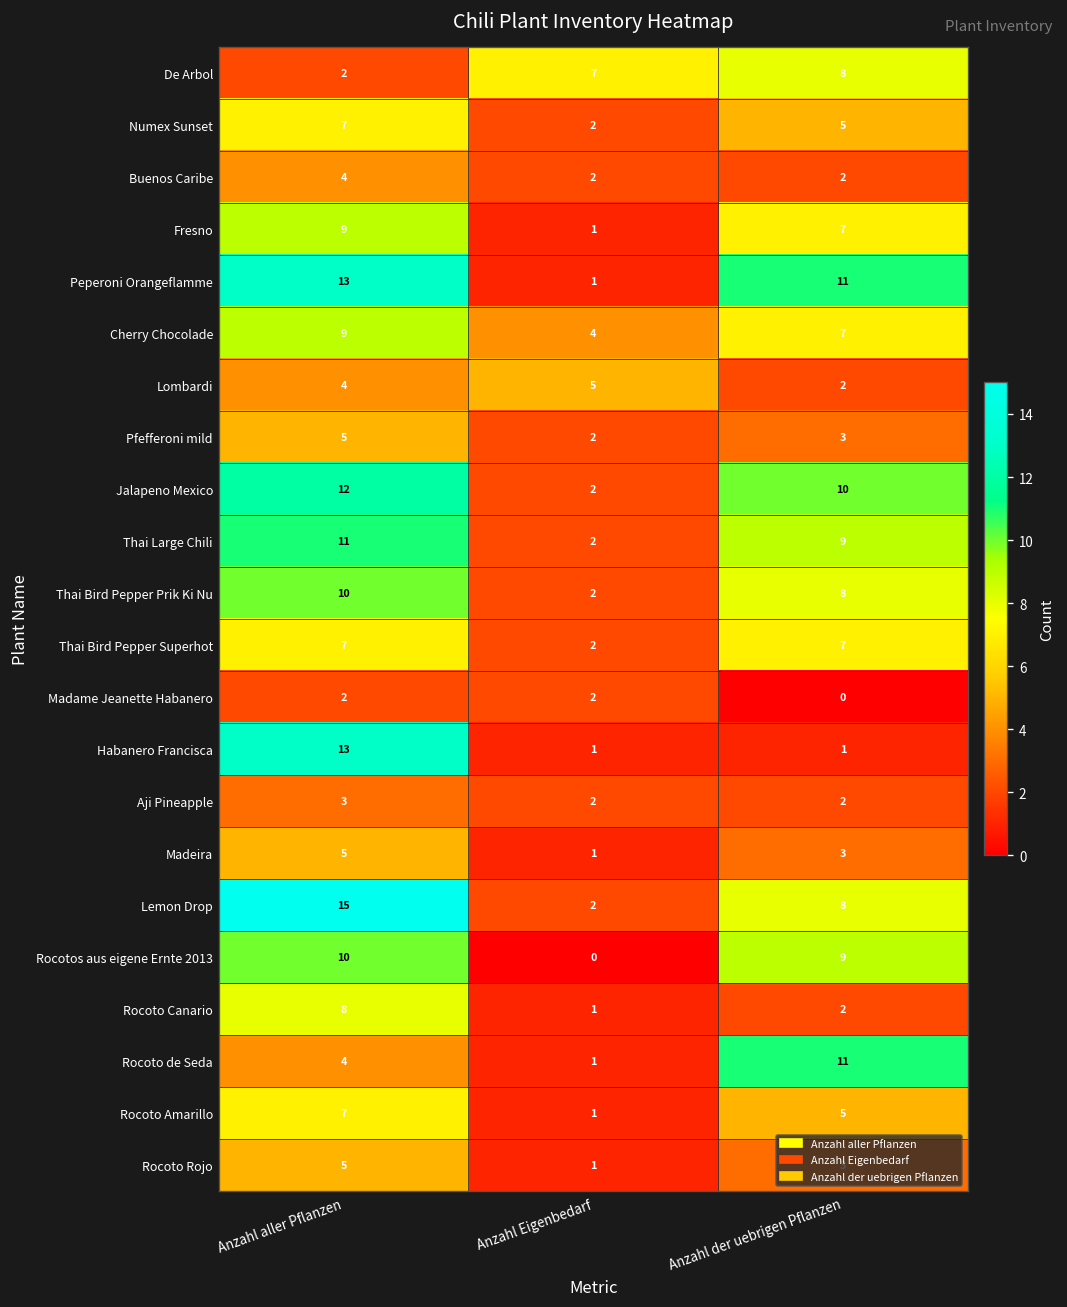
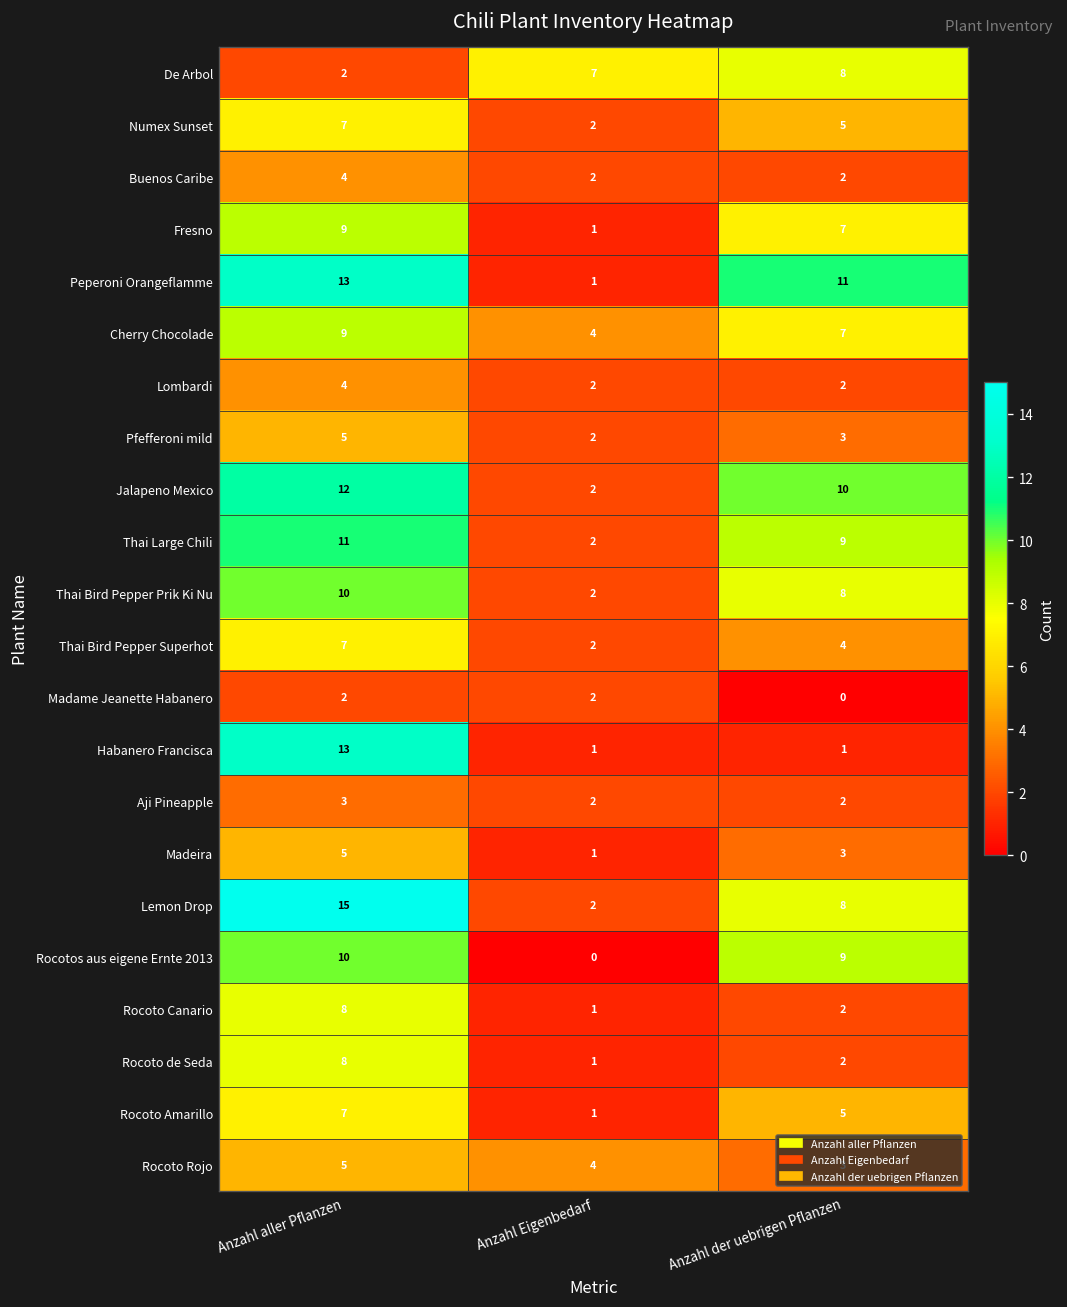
Lombardi, Anzahl Eigenbedarf: 5 -> 2
Thai Bird Pepper Superhot, Anzahl der uebrigen Pflanzen: 7 -> 4
Rocoto de Seda, Anzahl aller Pflanzen: 4 -> 8
Rocoto de Seda, Anzahl der uebrigen Pflanzen: 11 -> 2
Rocoto Rojo, Anzahl Eigenbedarf: 1 -> 4
